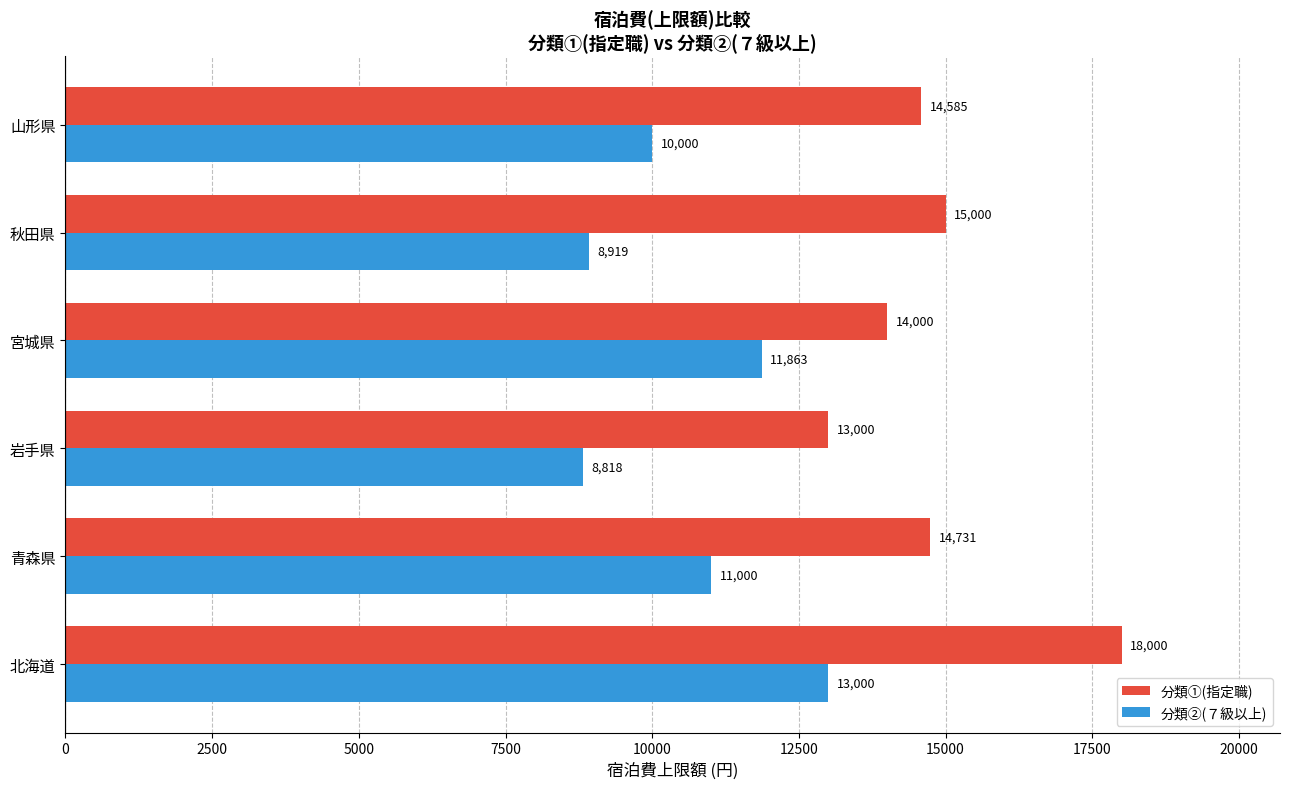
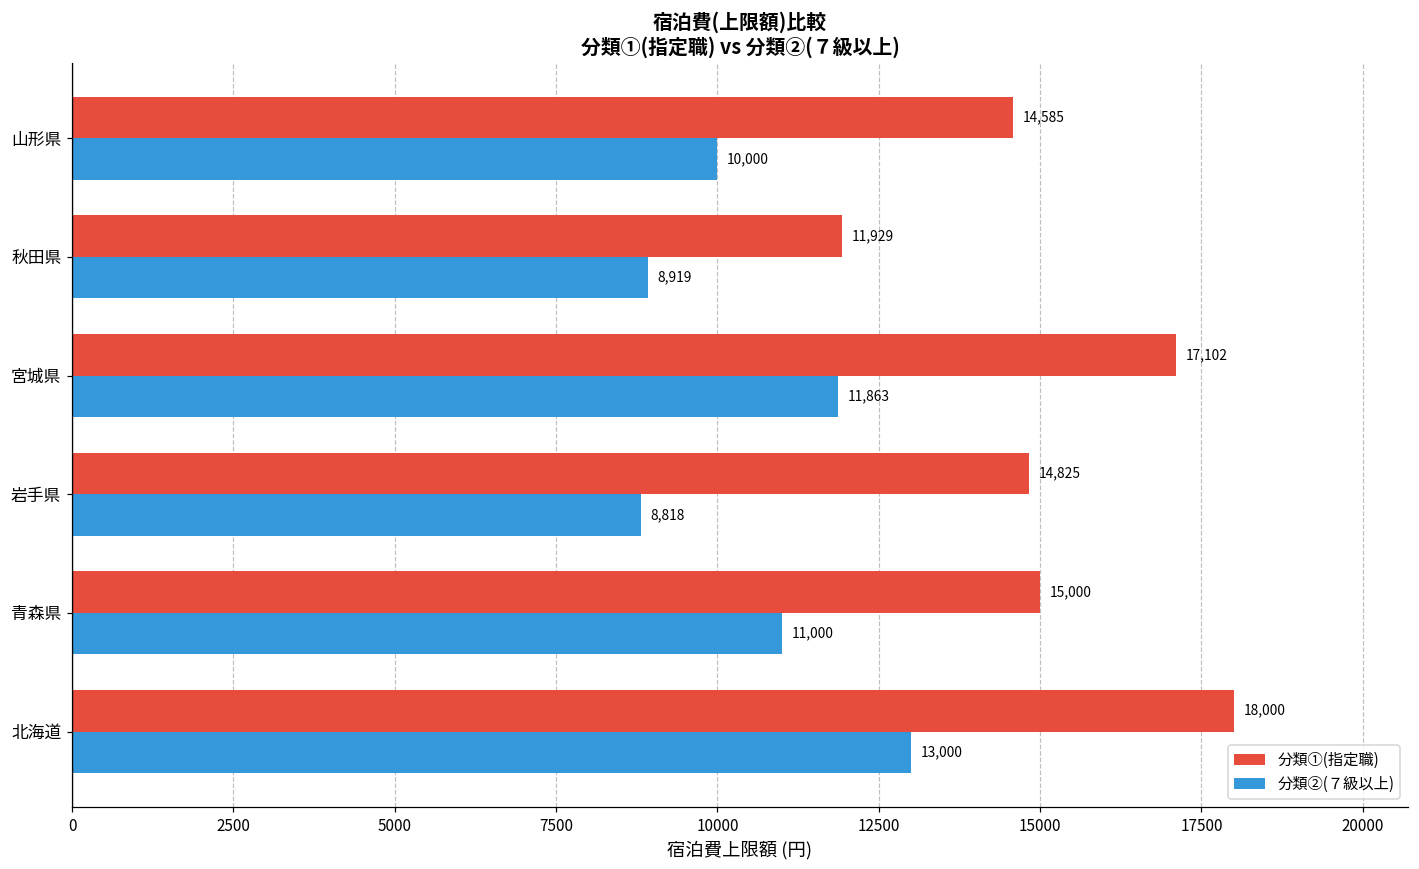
分類①(指定職), 秋田県: 15,000 -> 11,929
分類①(指定職), 宮城県: 14,000 -> 17,102
分類①(指定職), 岩手県: 13,000 -> 14,825
分類①(指定職), 青森県: 14,731 -> 15,000
